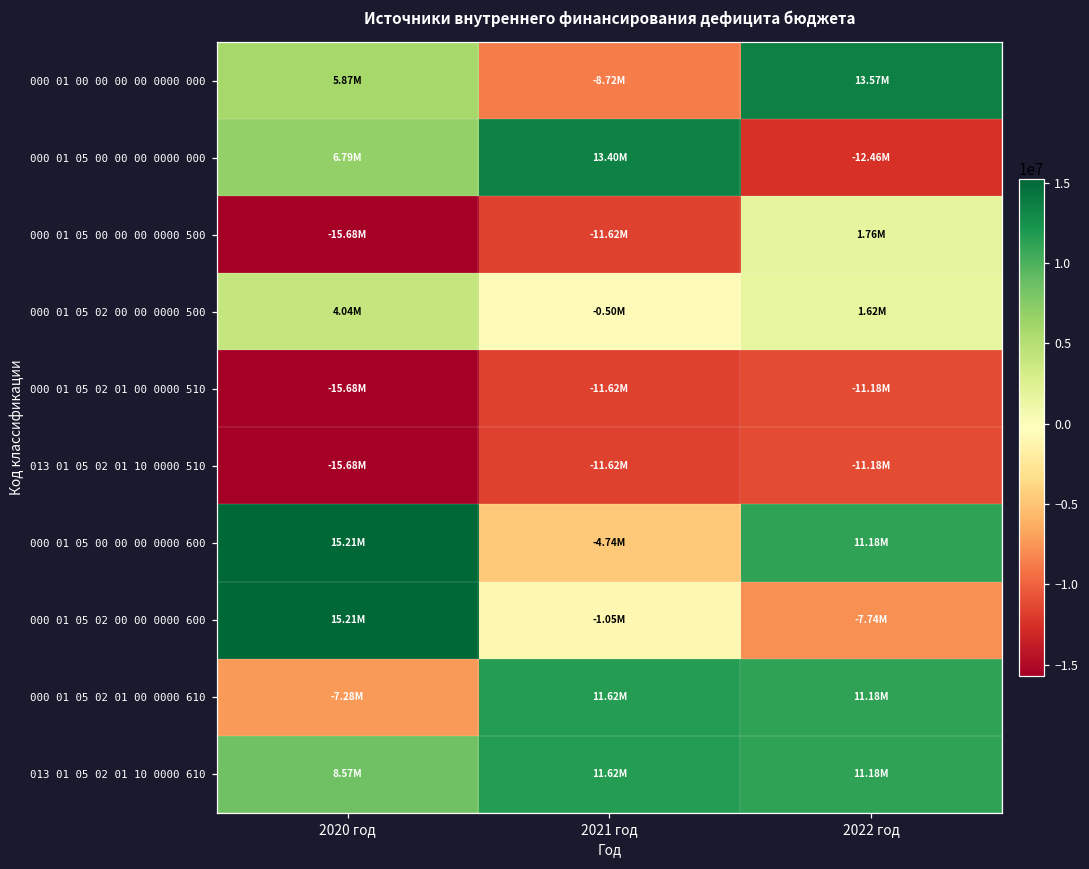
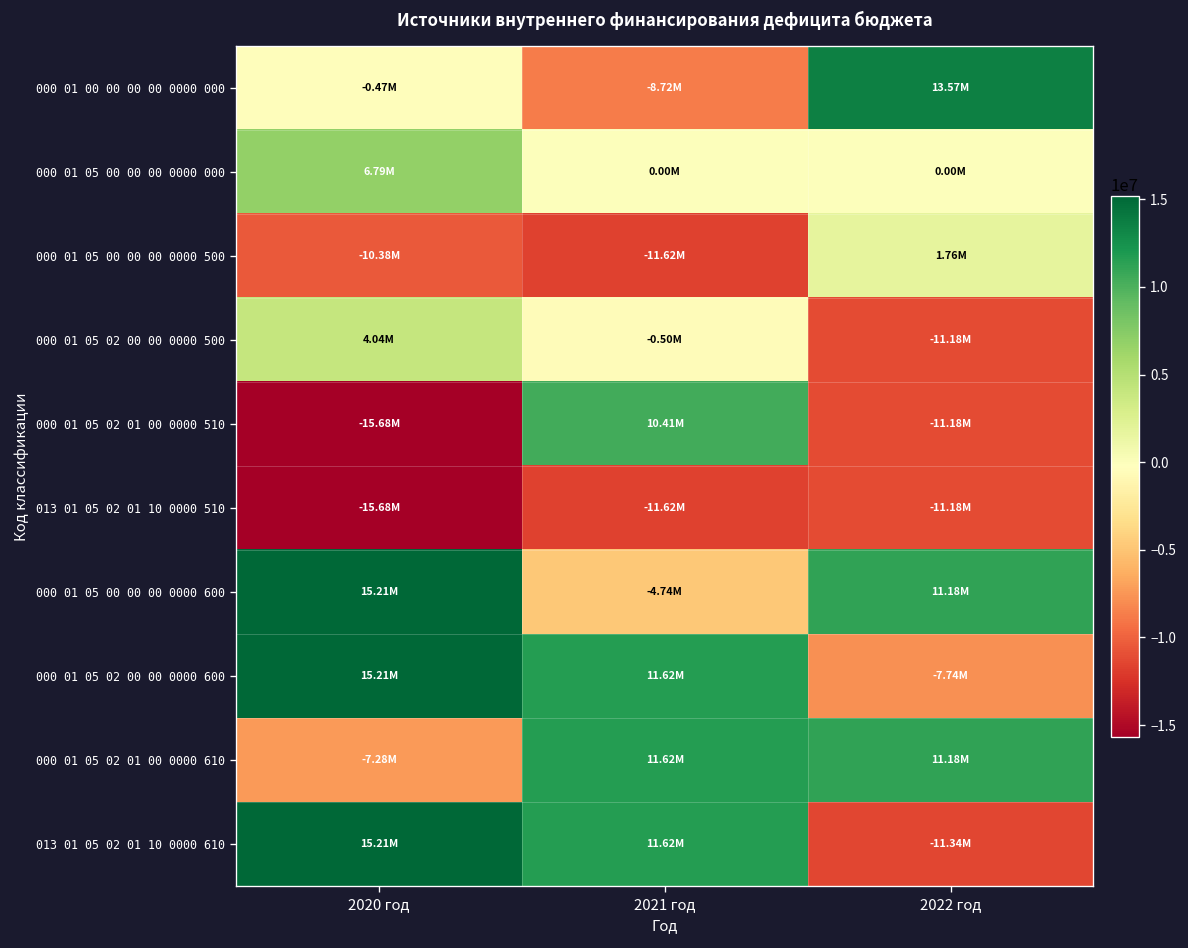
000 01 00 00 00 00 0000 000, 2020 год: 5.87M -> -0.47M
000 01 05 00 00 00 0000 000, 2021 год: 13.40M -> 0.00M
000 01 05 00 00 00 0000 000, 2022 год: -12.46M -> 0.00M
000 01 05 00 00 00 0000 500, 2020 год: -15.68M -> -10.38M
000 01 05 02 00 00 0000 500, 2022 год: 1.62M -> -11.18M
000 01 05 02 01 00 0000 510, 2021 год: -11.62M -> 10.41M
000 01 05 02 00 00 0000 600, 2021 год: -1.05M -> 11.62M
013 01 05 02 01 10 0000 610, 2020 год: 8.57M -> 15.21M
013 01 05 02 01 10 0000 610, 2022 год: 11.18M -> -11.34M
